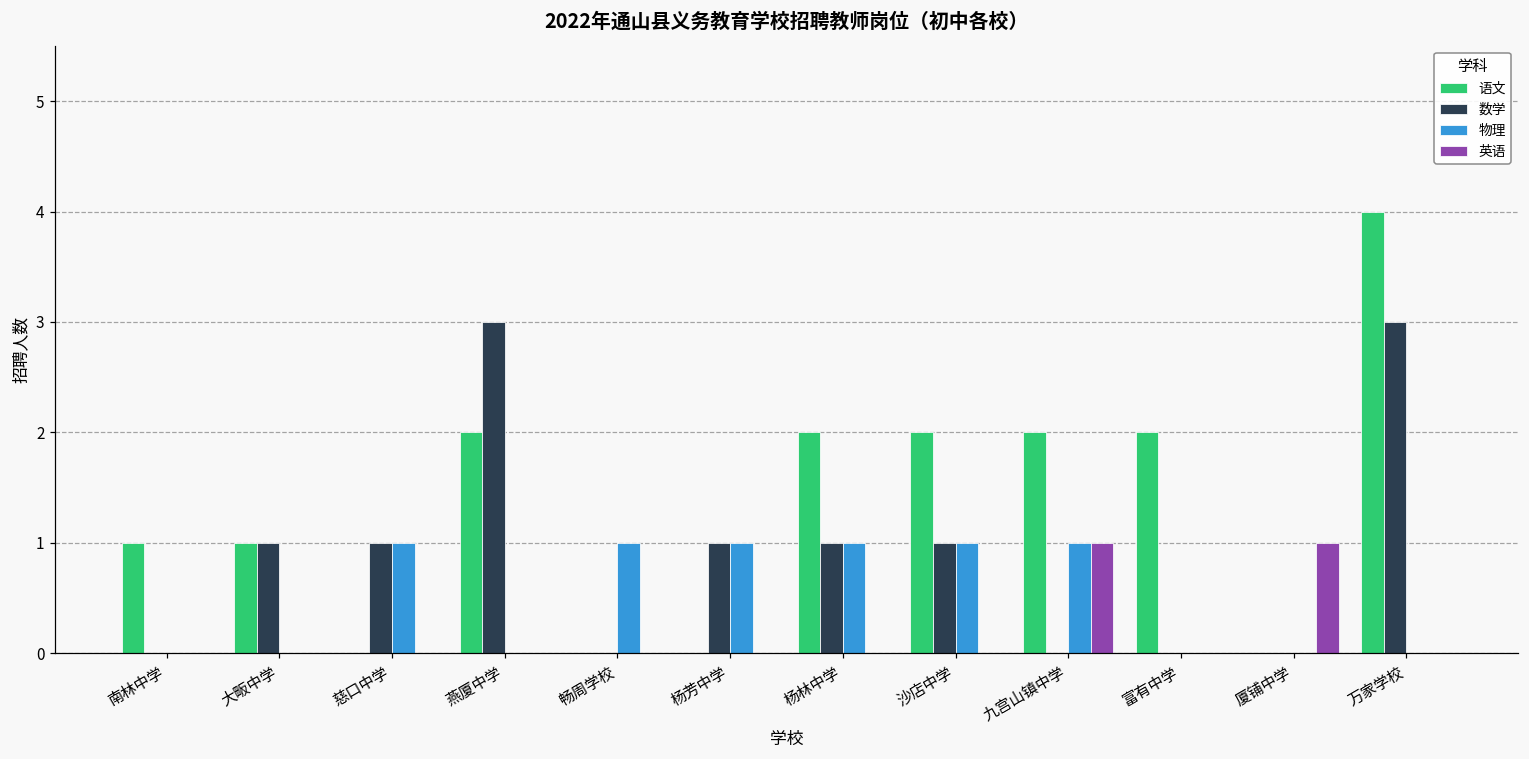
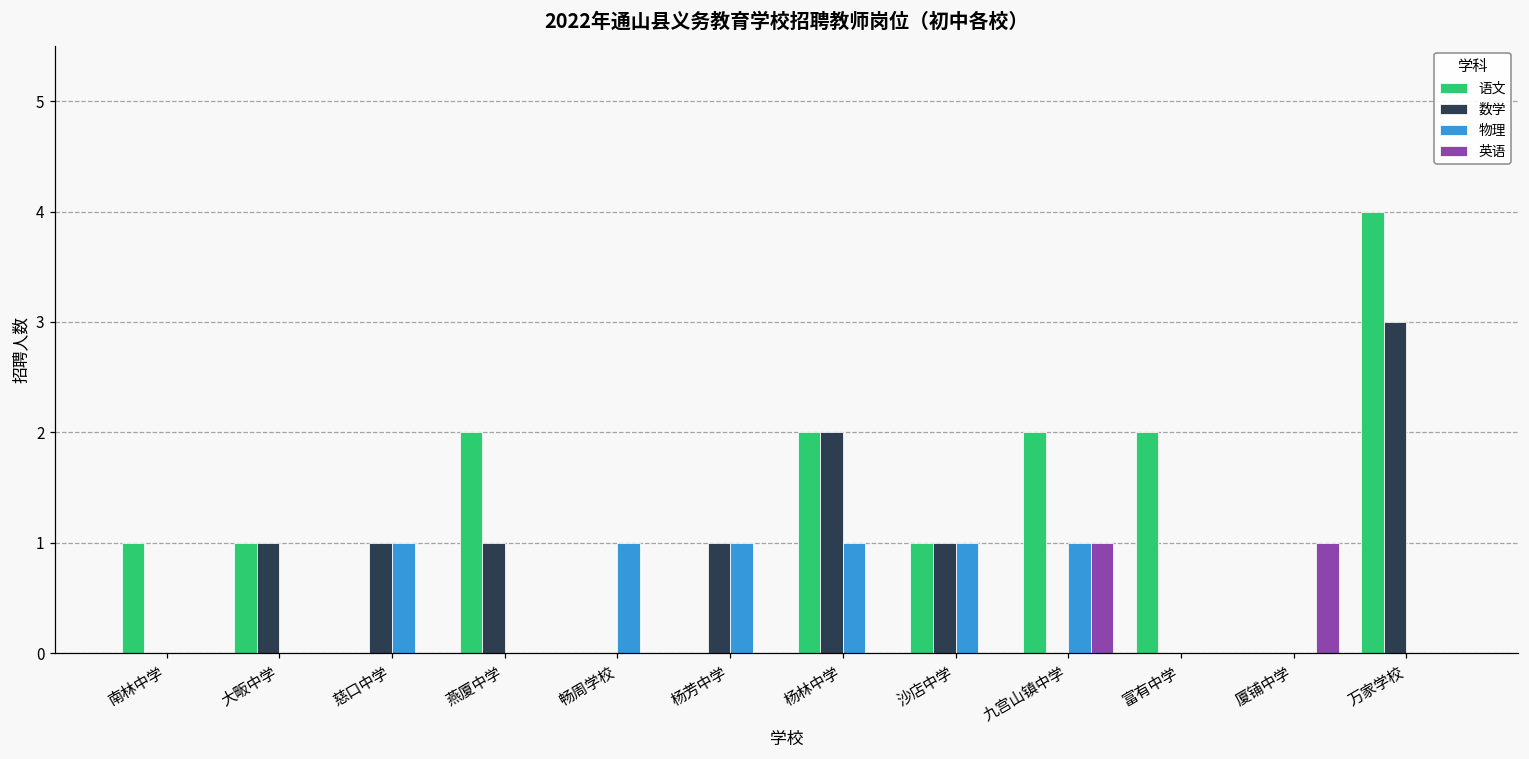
数学, 燕厦中学: 3 -> 1
数学, 杨林中学: 1 -> 2
语文, 沙店中学: 2 -> 1
